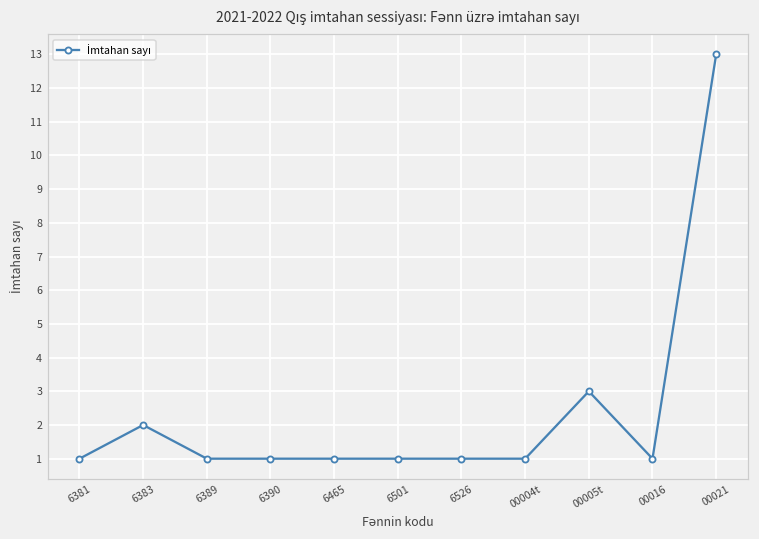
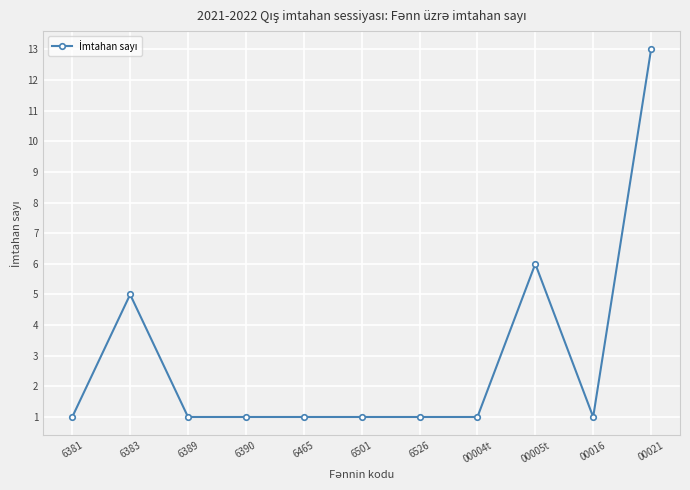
6383: 2 -> 5
00005t: 3 -> 6
